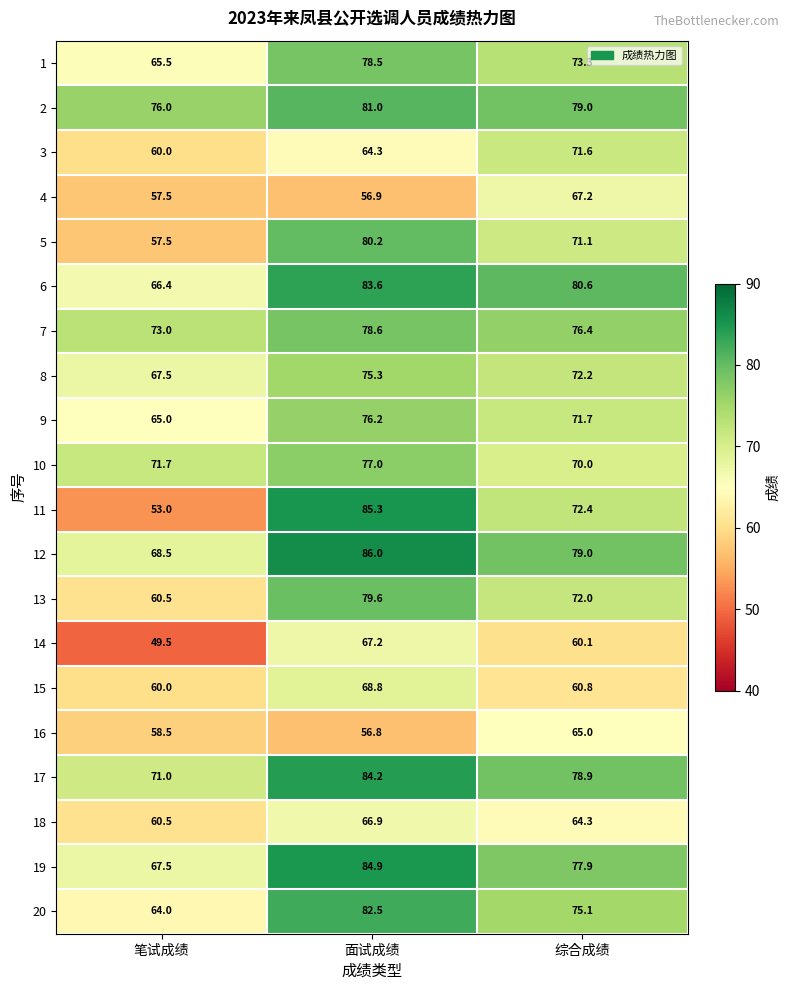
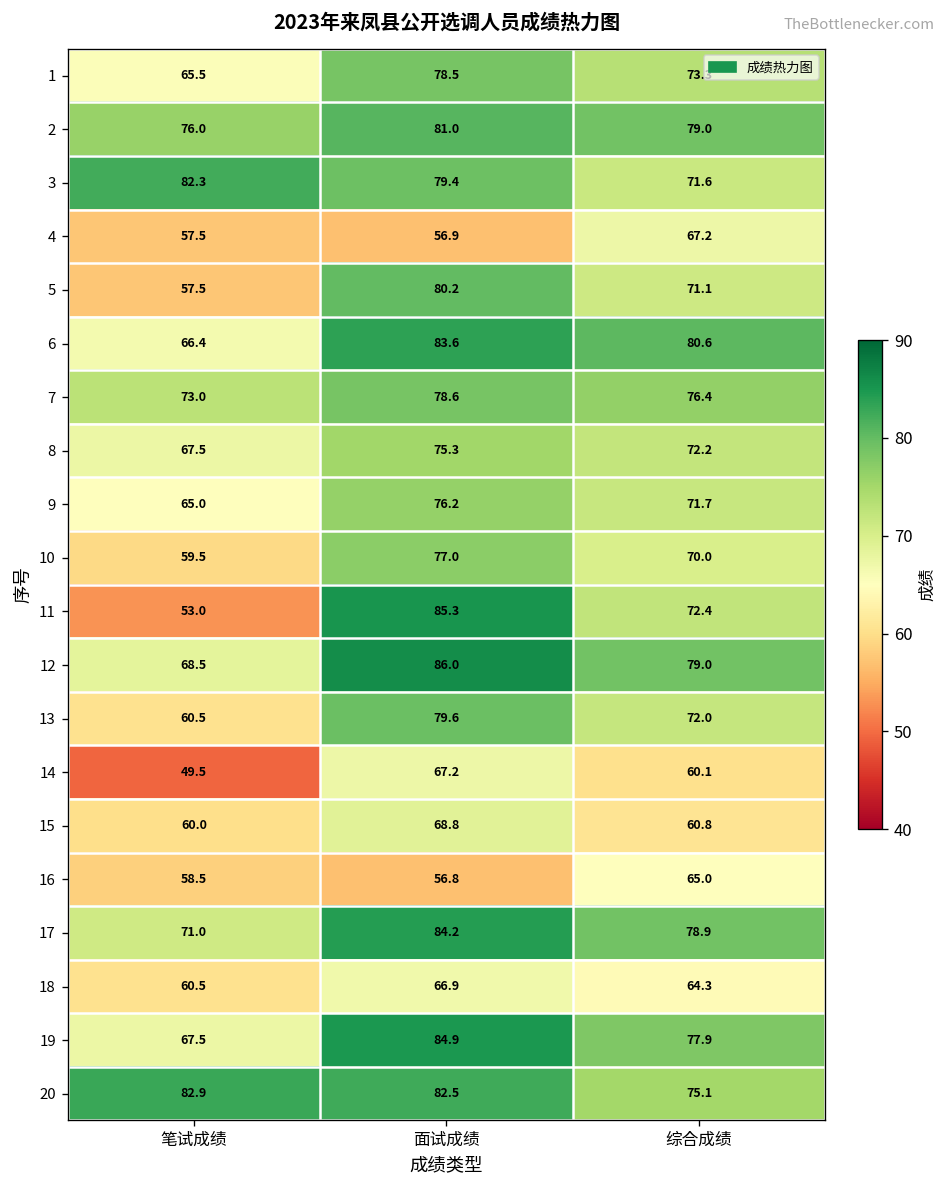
3, 笔试成绩: 60.0 -> 82.3
3, 面试成绩: 64.3 -> 79.4
10, 笔试成绩: 71.7 -> 59.5
20, 笔试成绩: 64.0 -> 82.9
